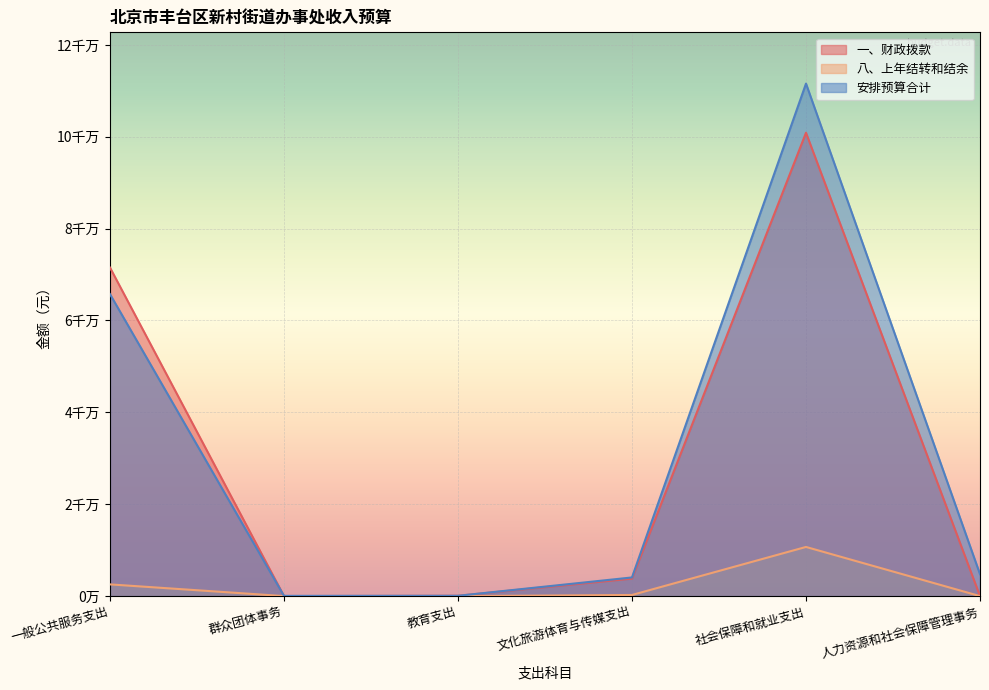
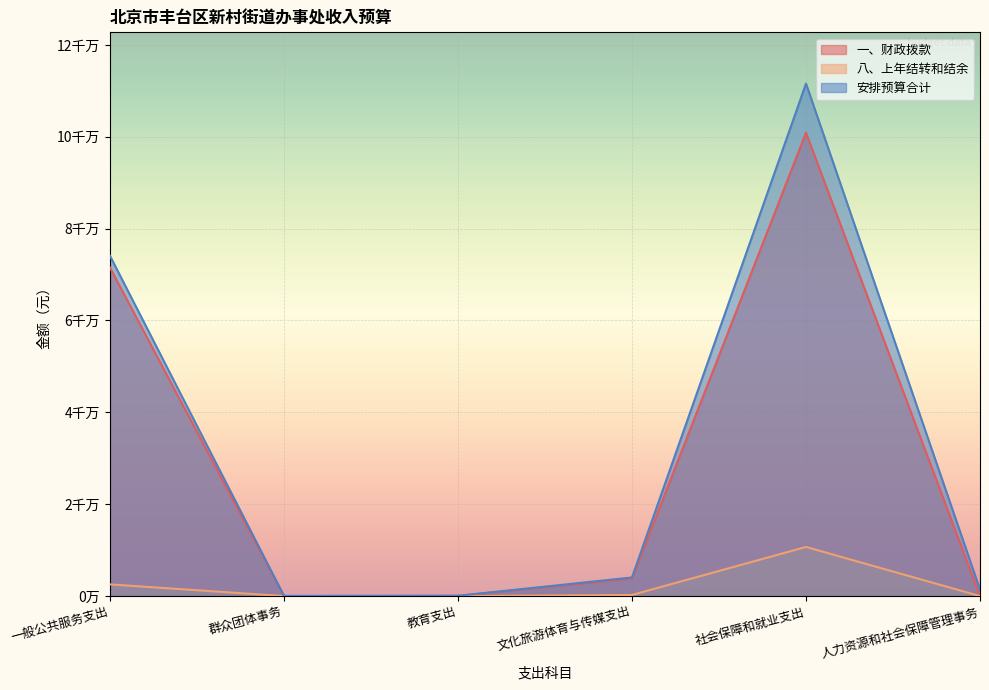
安排预算合计, 一般公共服务支出: 6.6千万 -> 7.4千万
安排预算合计, 人力资源和社会保障管理事务: 0.5千万 -> 0.1千万
